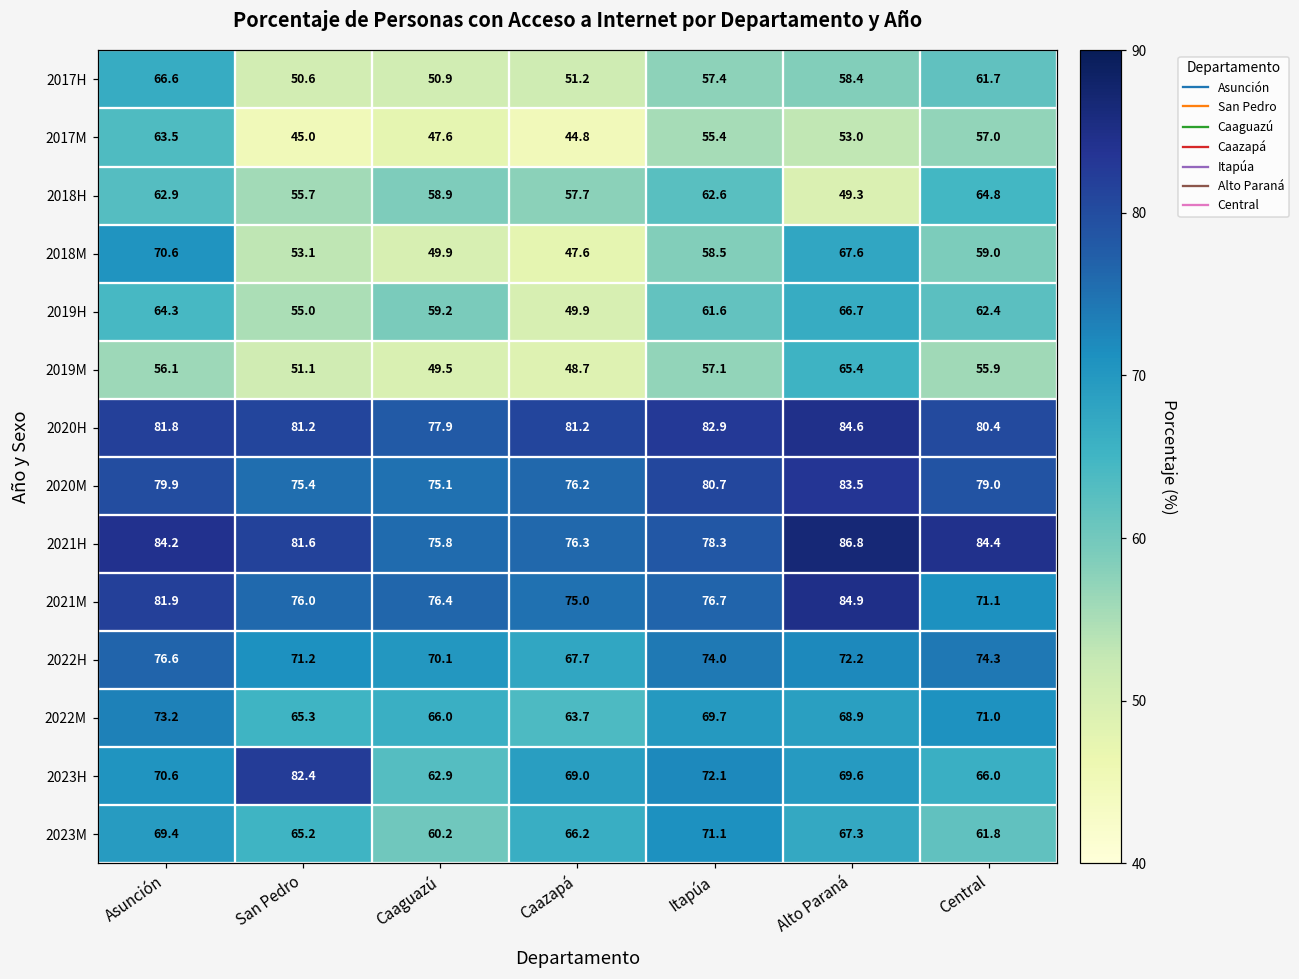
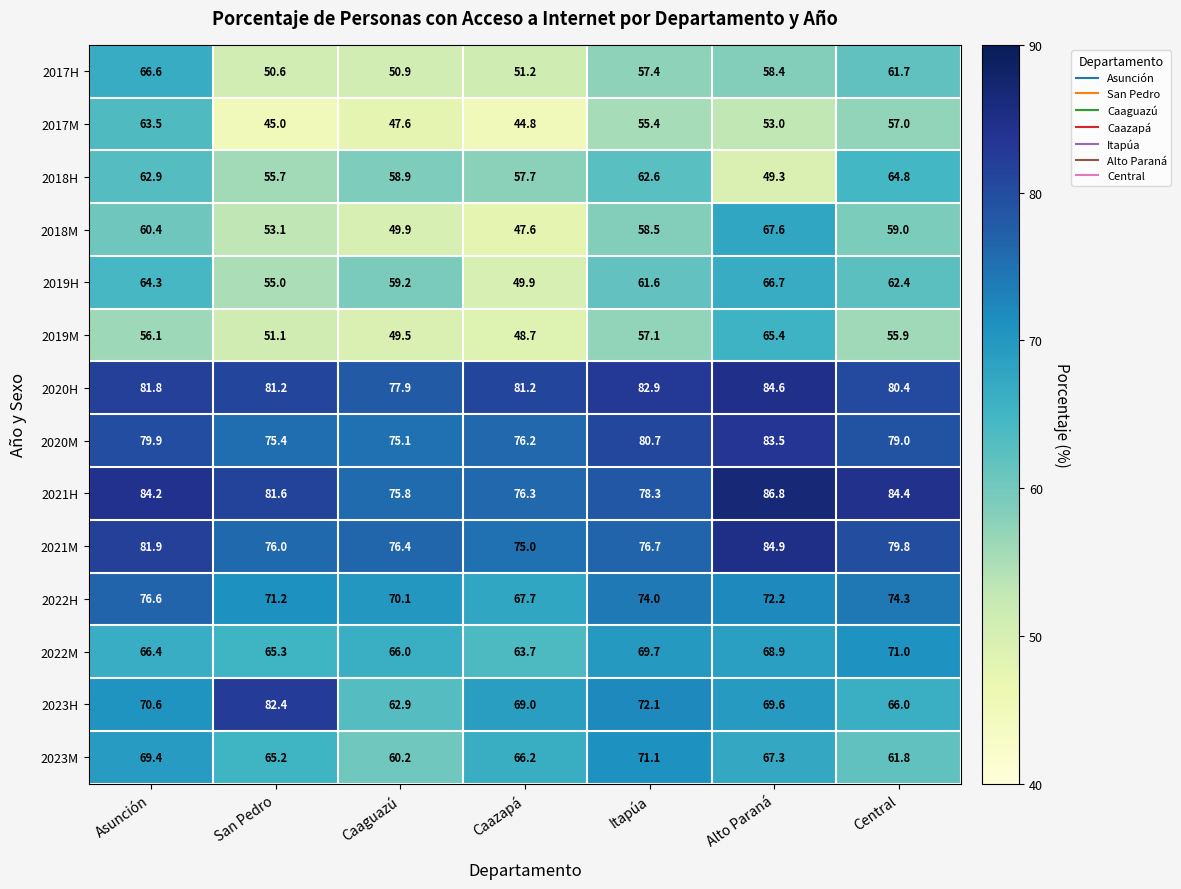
2018M, Asunción: 70.6 -> 60.4
2021M, Central: 71.1 -> 79.8
2022M, Asunción: 73.2 -> 66.4
